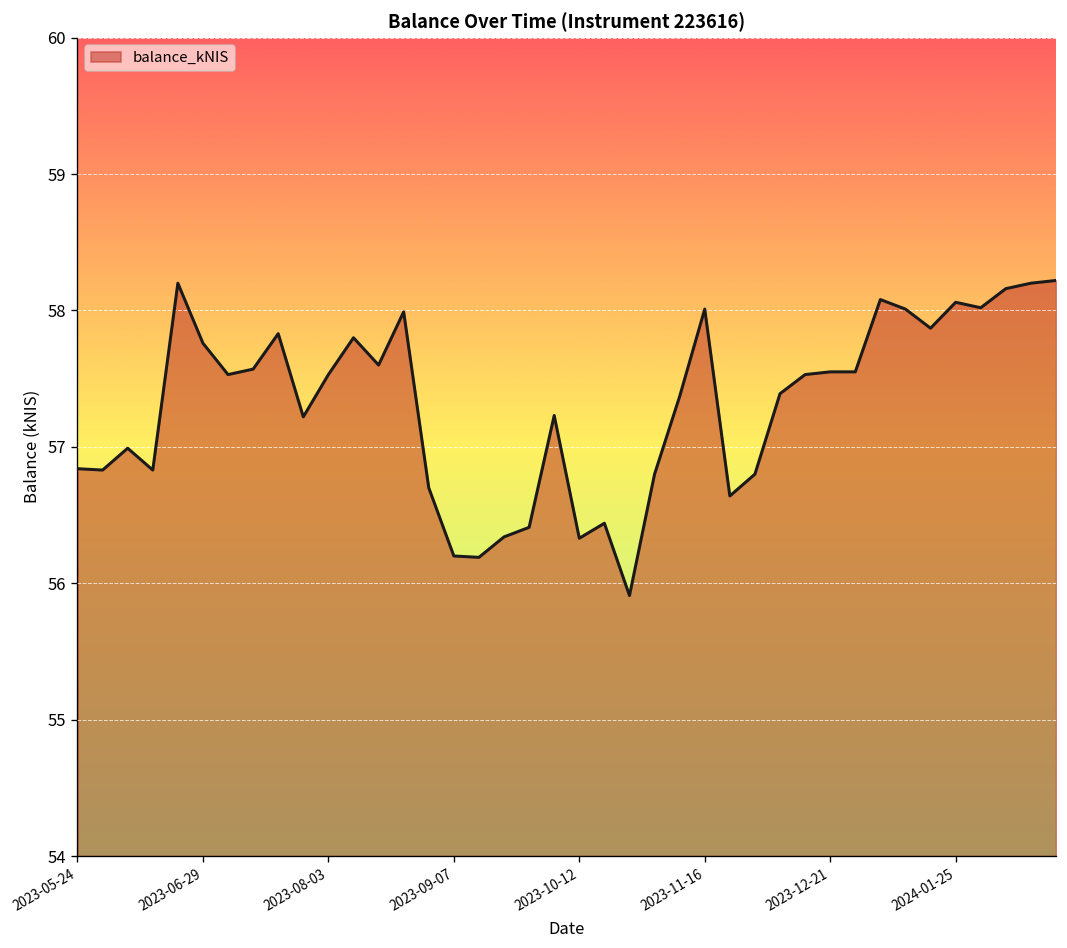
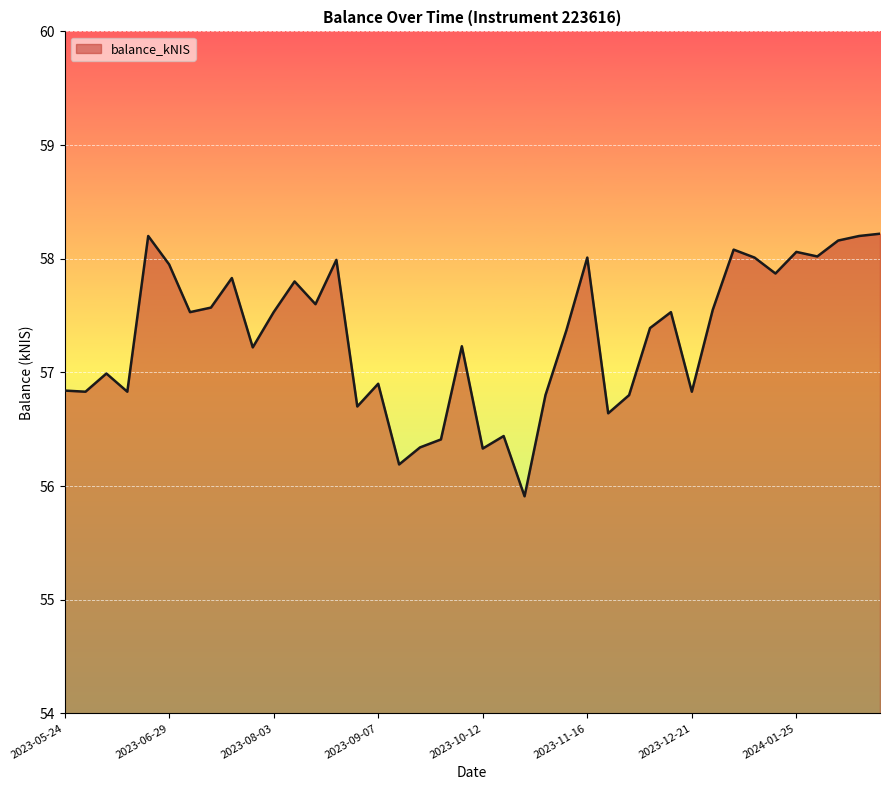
2023-06-29: 57.76 -> 57.95
2023-09-07: 56.2 -> 56.9
2023-12-21: 57.55 -> 56.83
